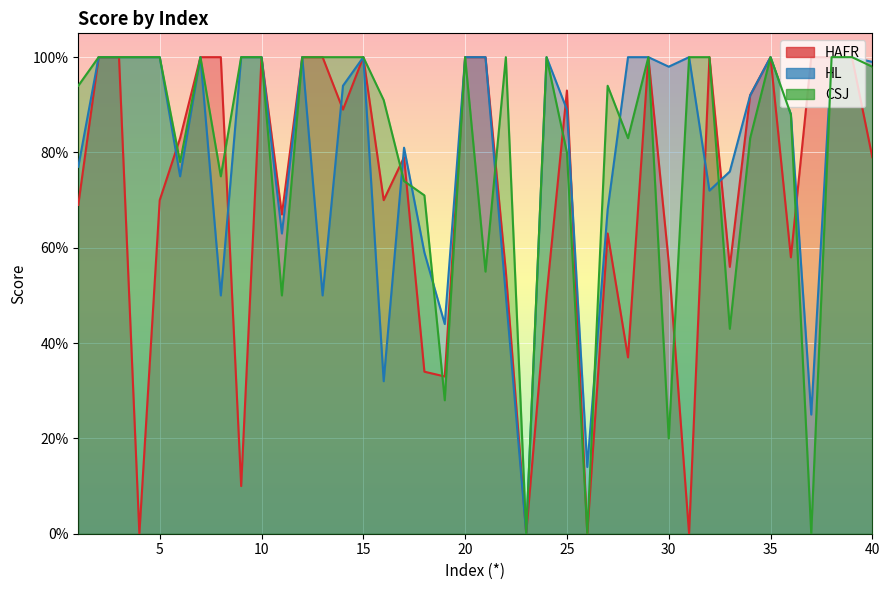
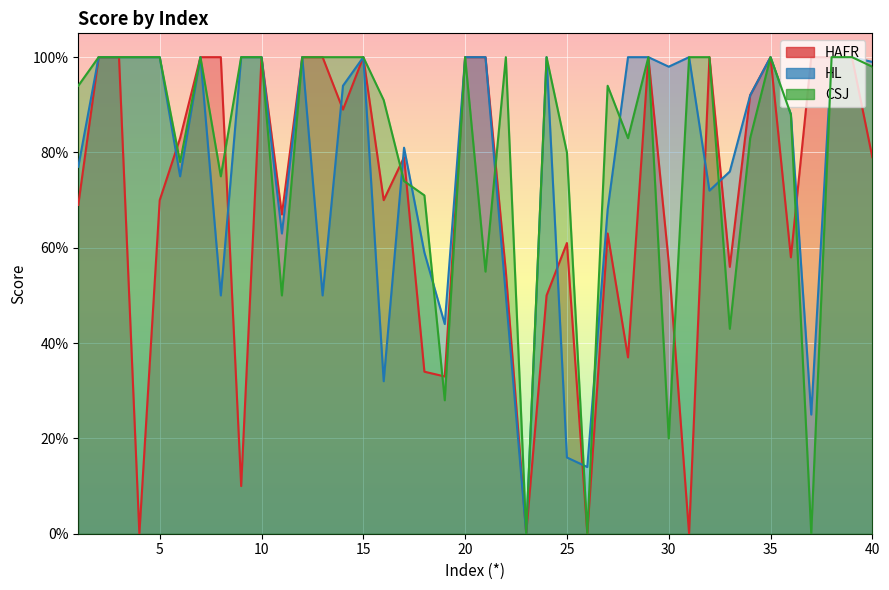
HAFR, 25: 93% -> 61%
HL, 25: 89% -> 16%
